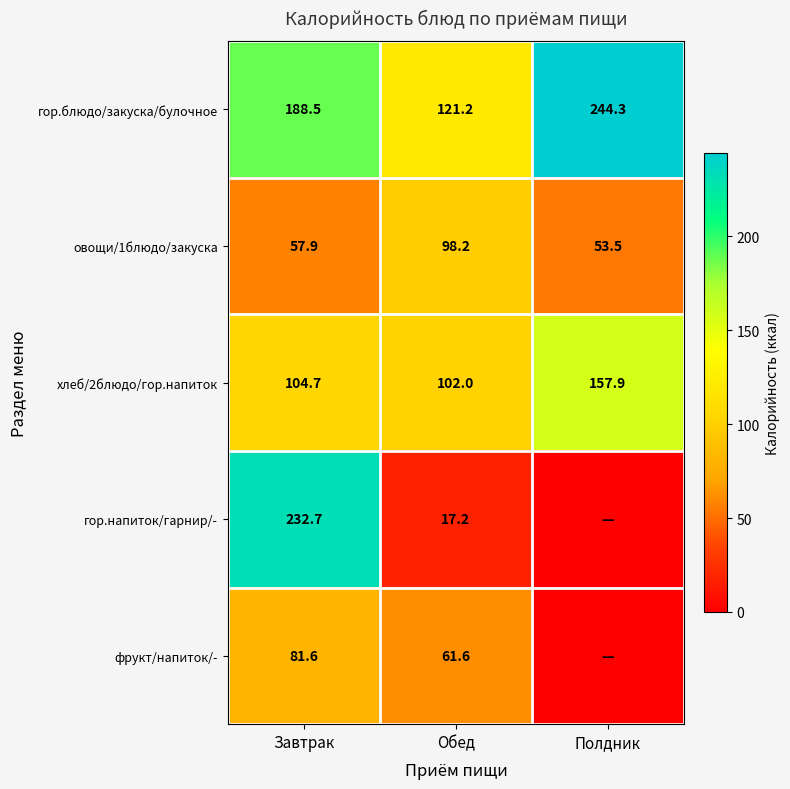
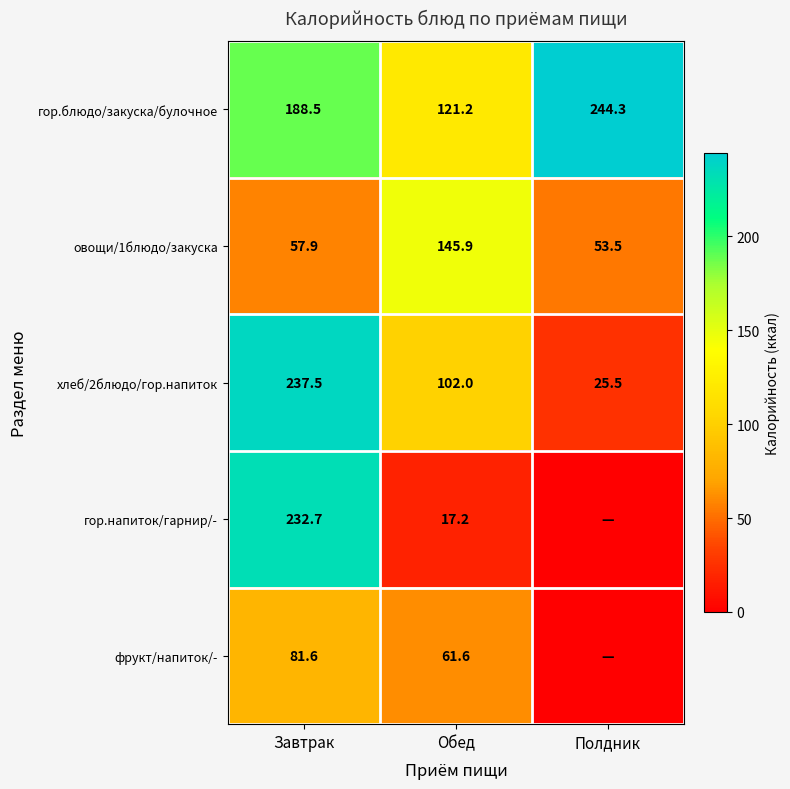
овощи/1блюдо/закуска, Обед: 98.2 -> 145.9
хлеб/2блюдо/гор.напиток, Завтрак: 104.7 -> 237.5
хлеб/2блюдо/гор.напиток, Полдник: 157.9 -> 25.5
